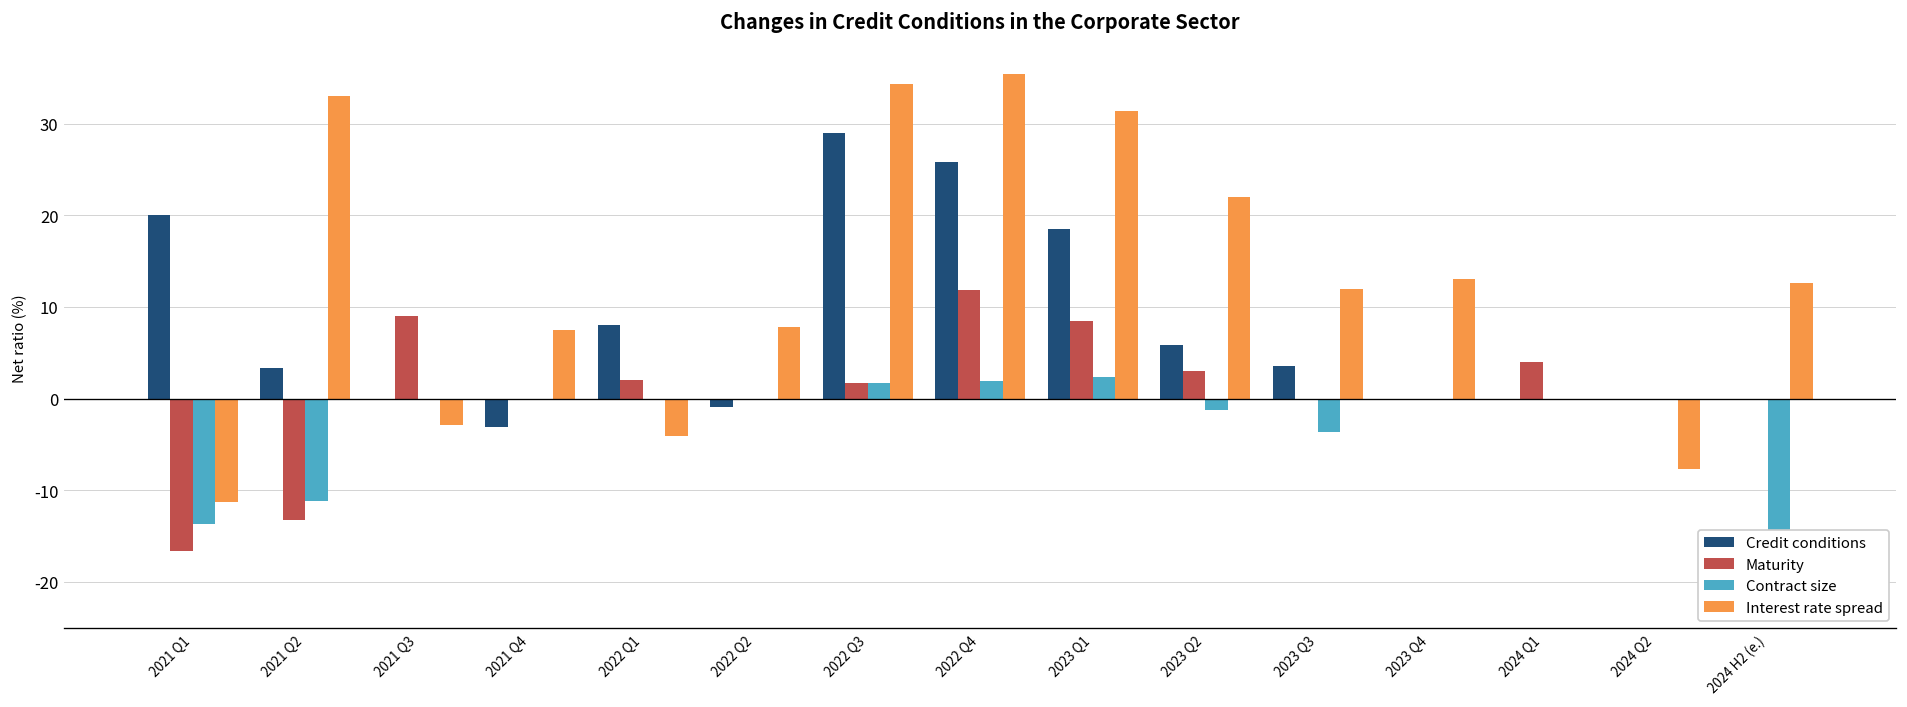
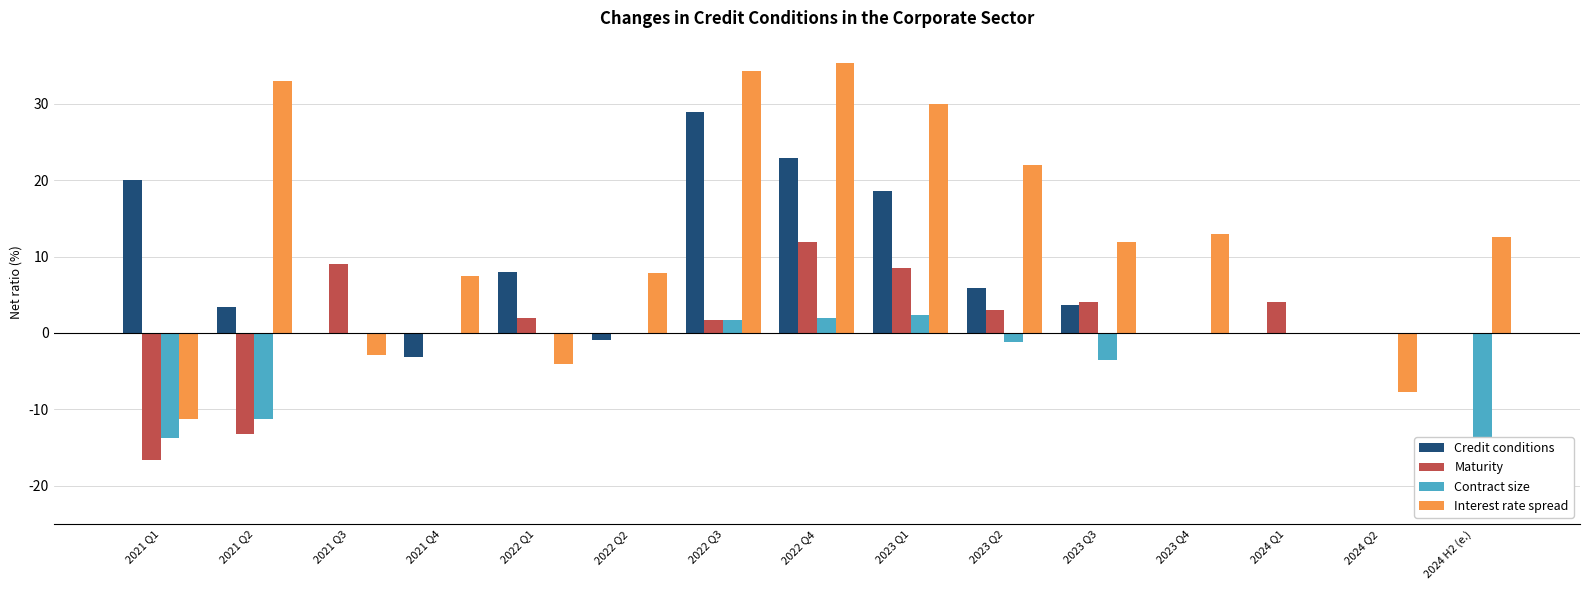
Credit conditions, 2022 Q4: 26 -> 23
Interest rate spread, 2023 Q1: 31 -> 30
Maturity, 2023 Q3: 0 -> 4
